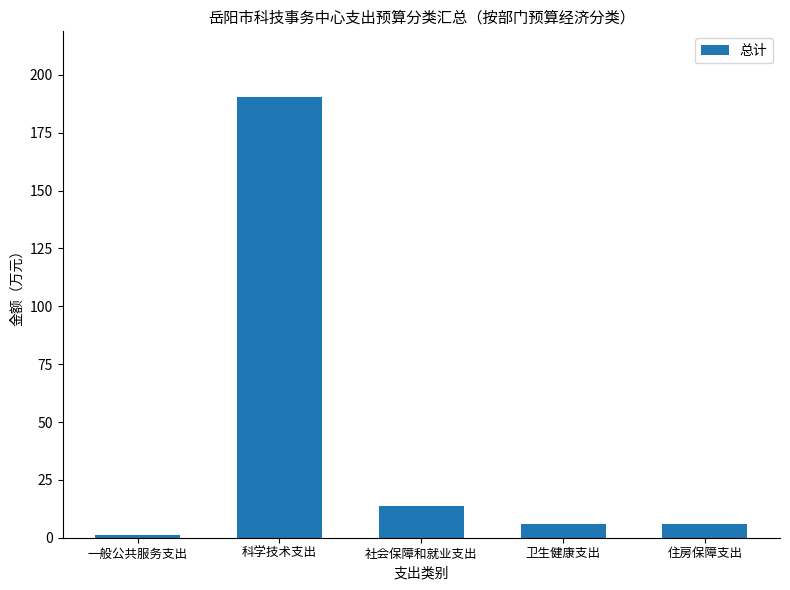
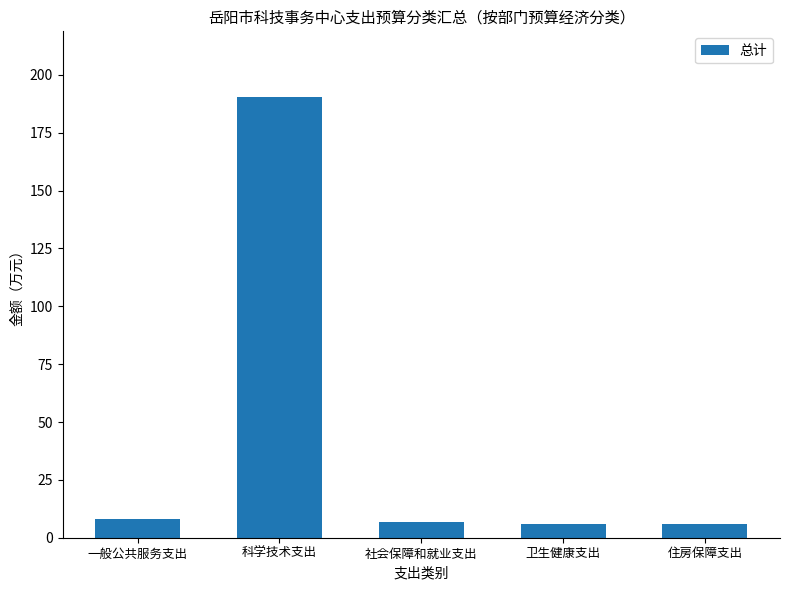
一般公共服务支出: 1 -> 8
社会保障和就业支出: 14 -> 7
